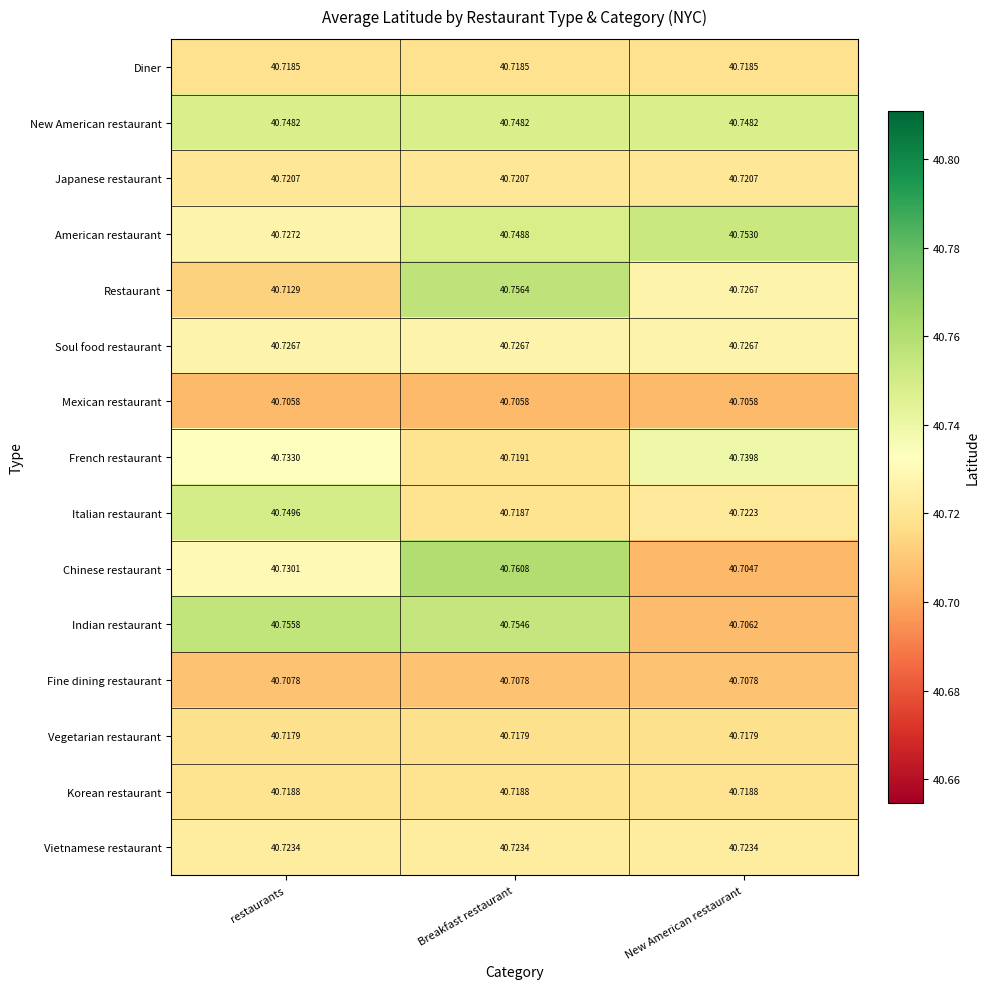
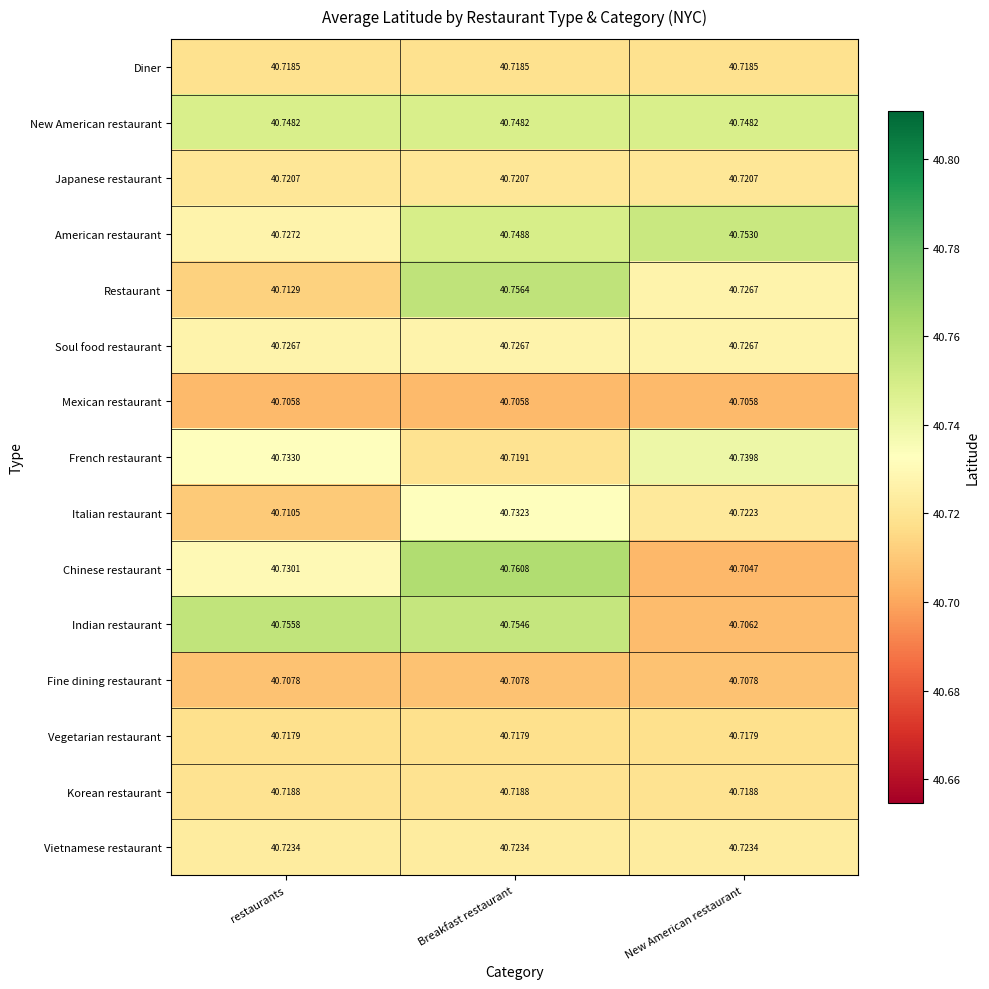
Italian restaurant, restaurants: 40.7496 -> 40.7105
Italian restaurant, Breakfast restaurant: 40.7187 -> 40.7323
